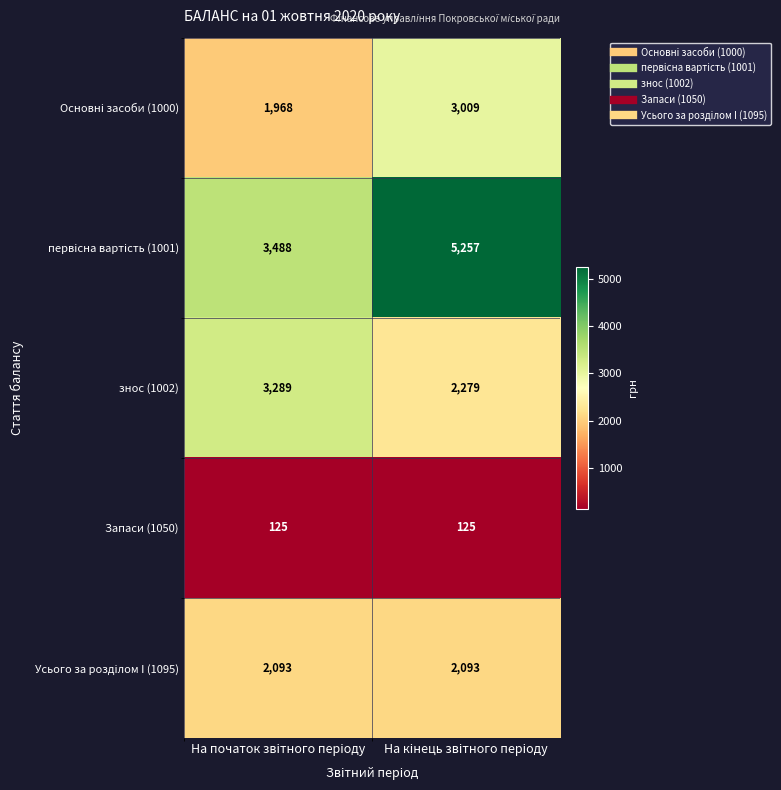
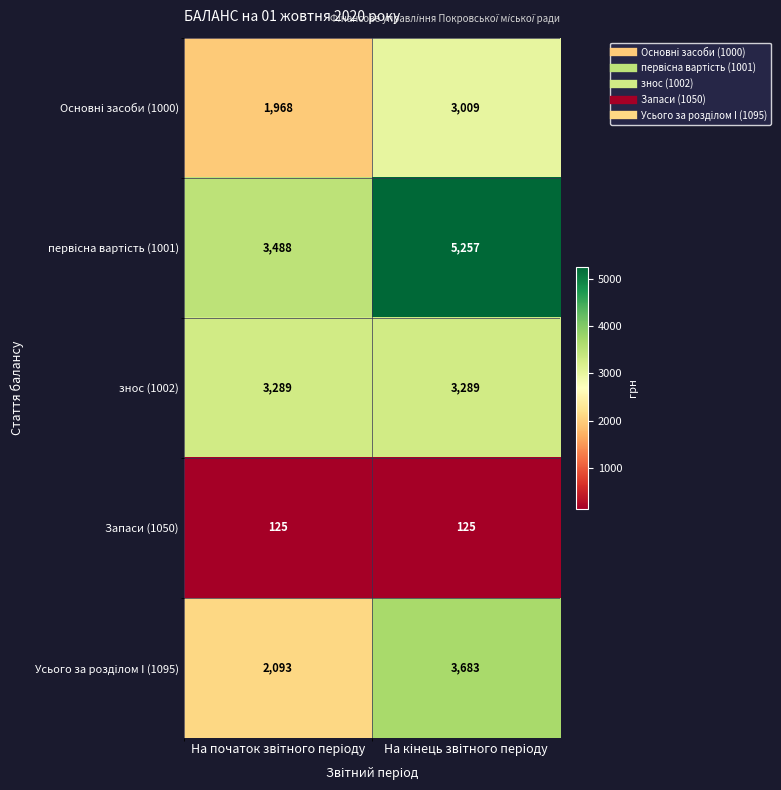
знос (1002), На кінець звітного періоду: 2,279 -> 3,289
Усього за розділом І (1095), На кінець звітного періоду: 2,093 -> 3,683
